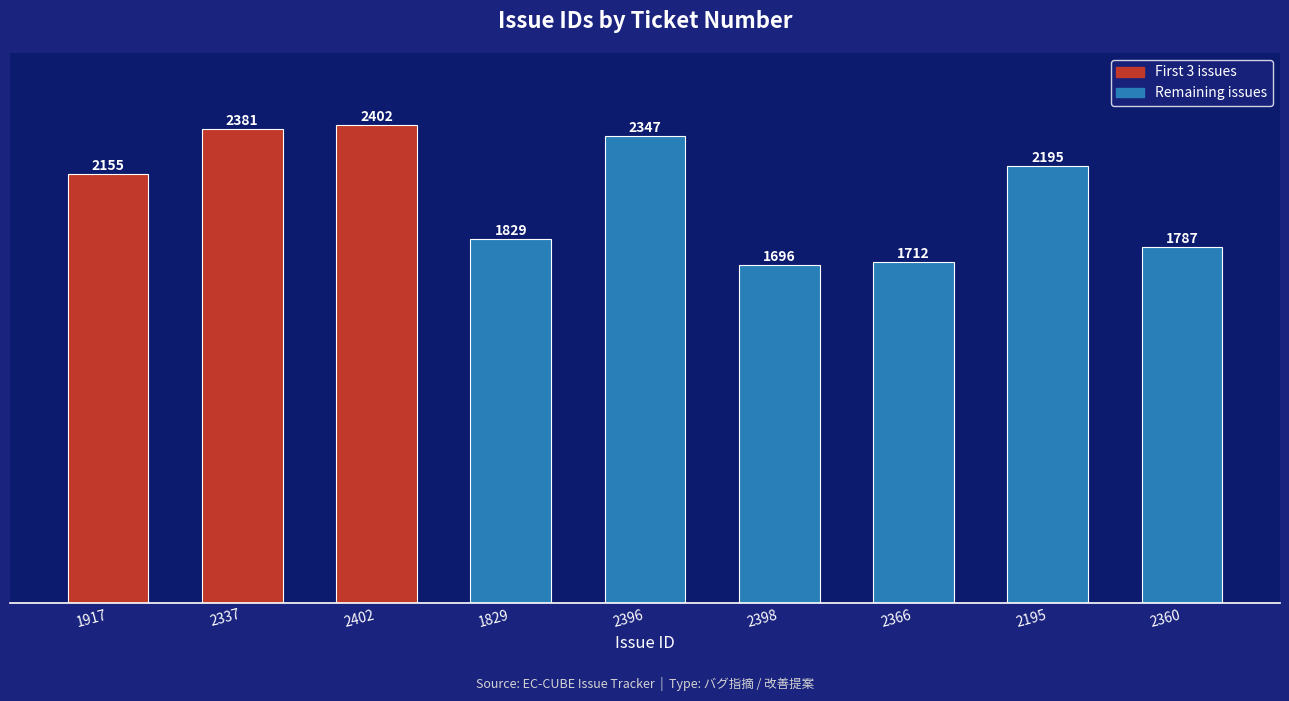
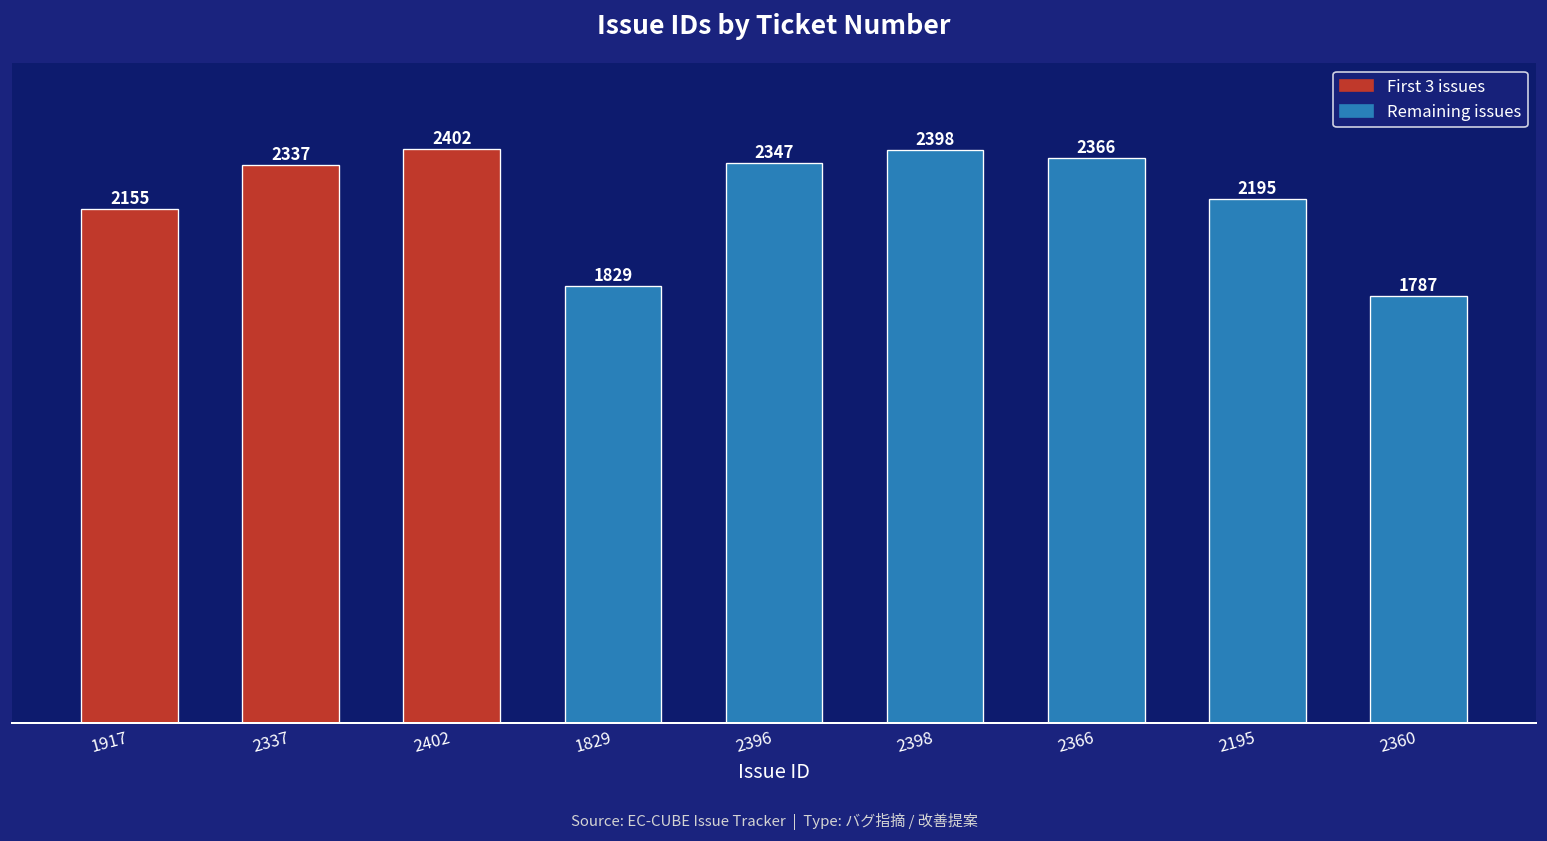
2337: 2381 -> 2337
2398: 1696 -> 2398
2366: 1712 -> 2366
